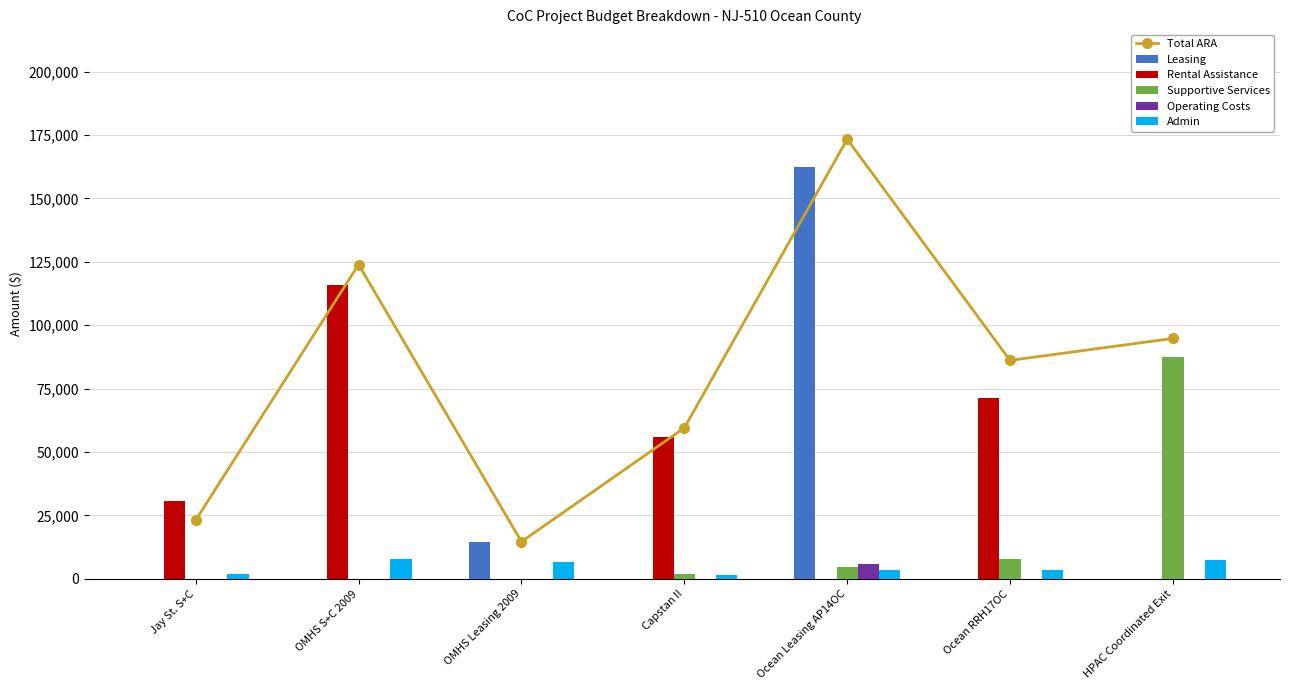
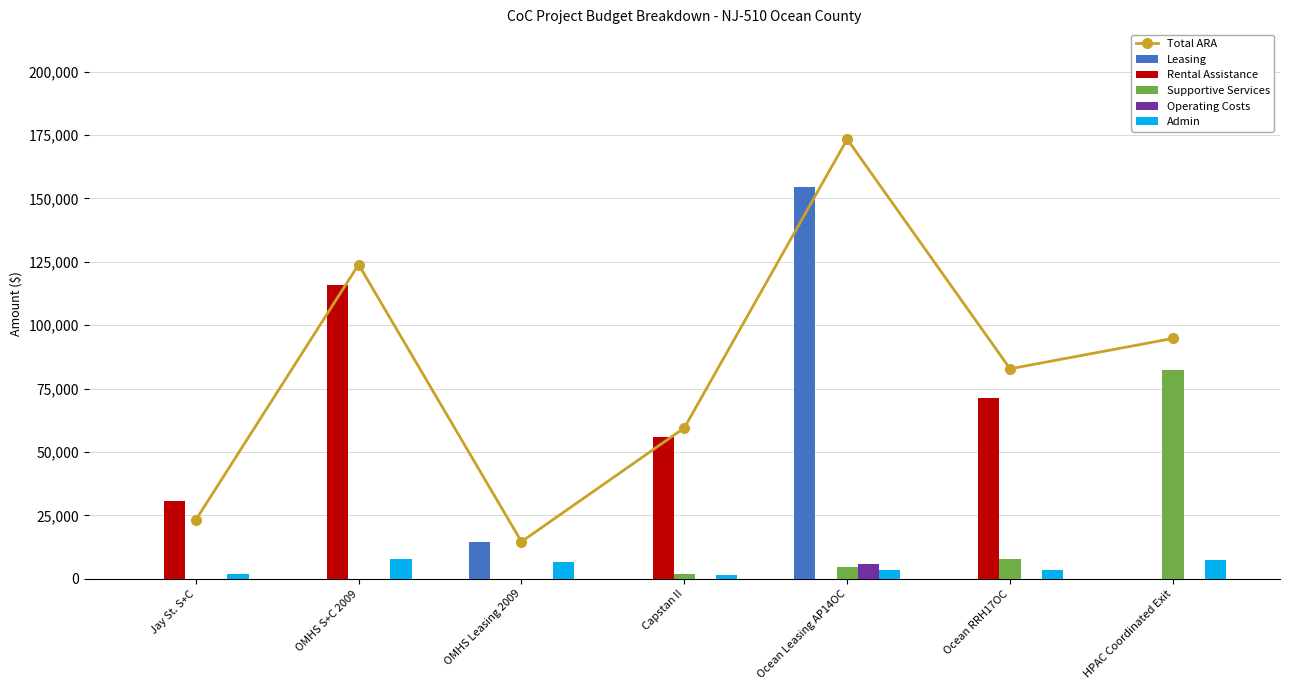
Leasing, Ocean Leasing AP14OC: 162,000 -> 155,000
Total ARA, Ocean RRH17OC: 86,000 -> 83,000
Supportive Services, HPAC Coordinated Exit: 87,000 -> 82,000
